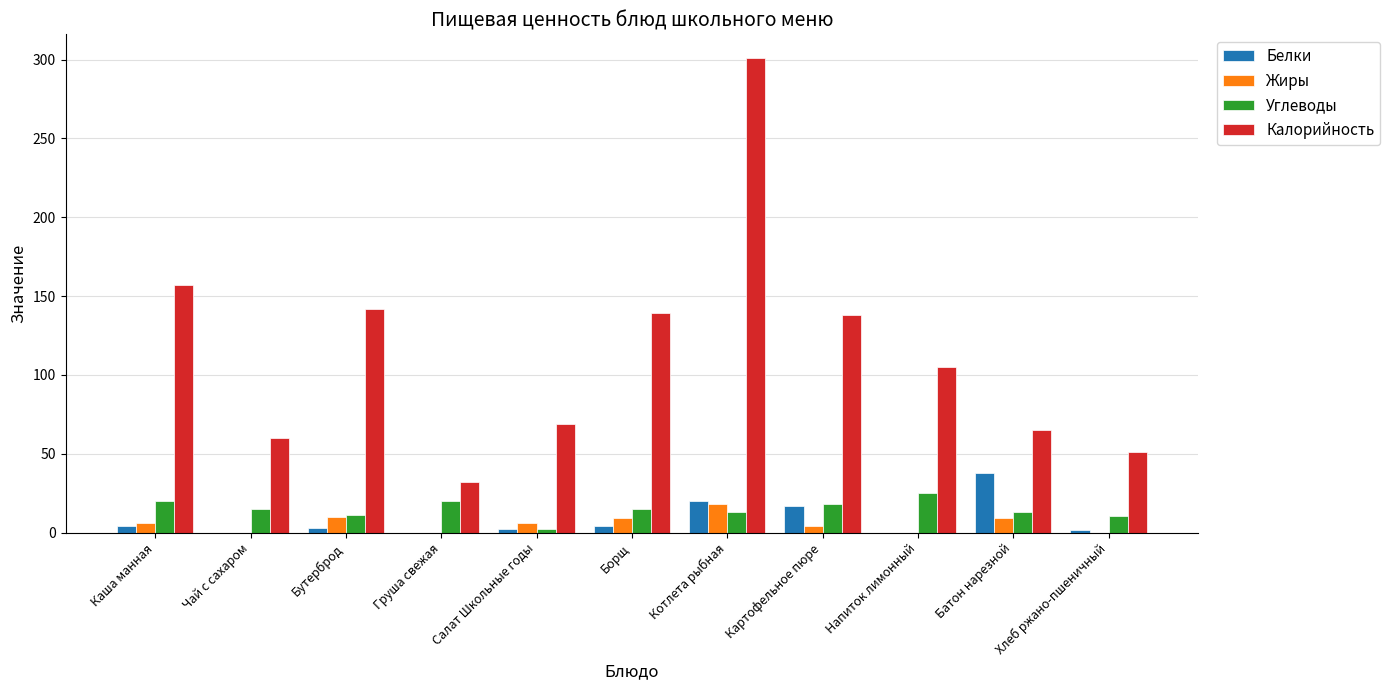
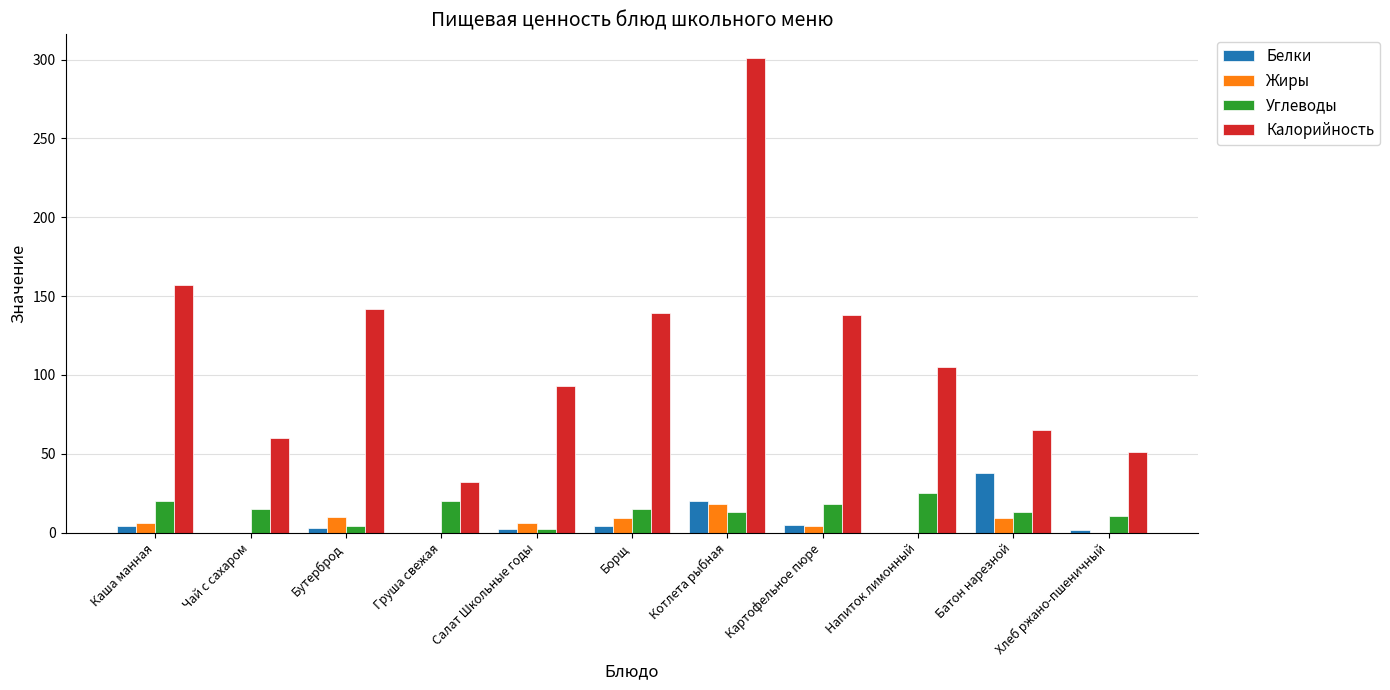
Углеводы, Бутерброд: 11 -> 4
Калорийность, Салат Школьные годы: 69 -> 93
Белки, Картофельное пюре: 17 -> 5
